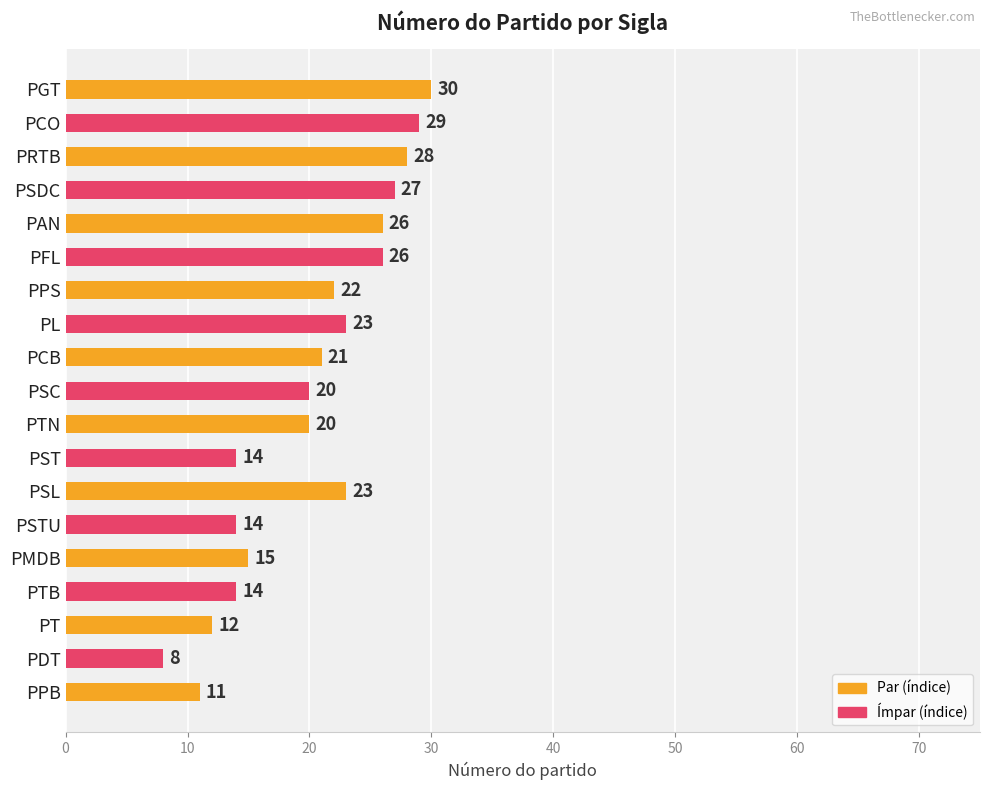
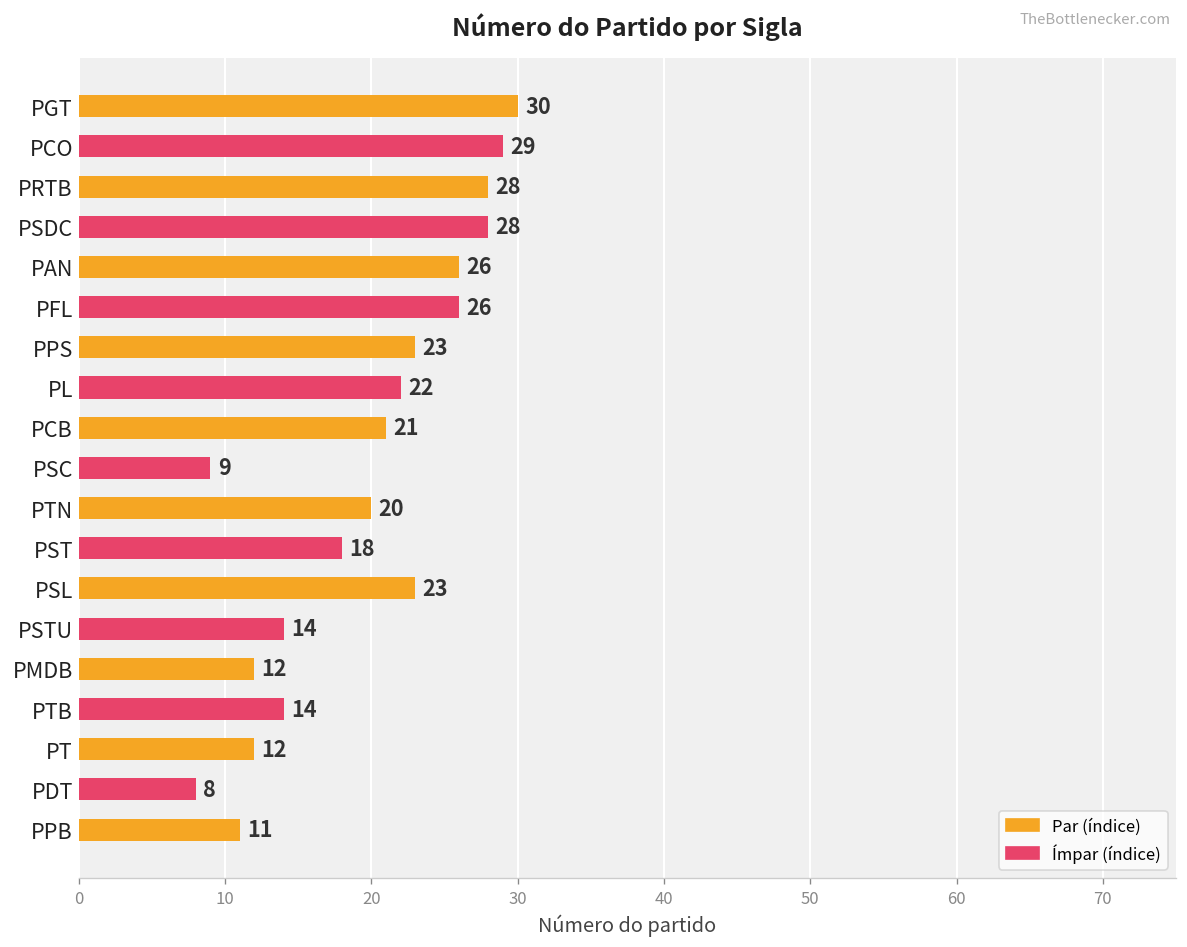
PSDC: 27 -> 28
PPS: 22 -> 23
PL: 23 -> 22
PSC: 20 -> 9
PST: 14 -> 18
PMDB: 15 -> 12
